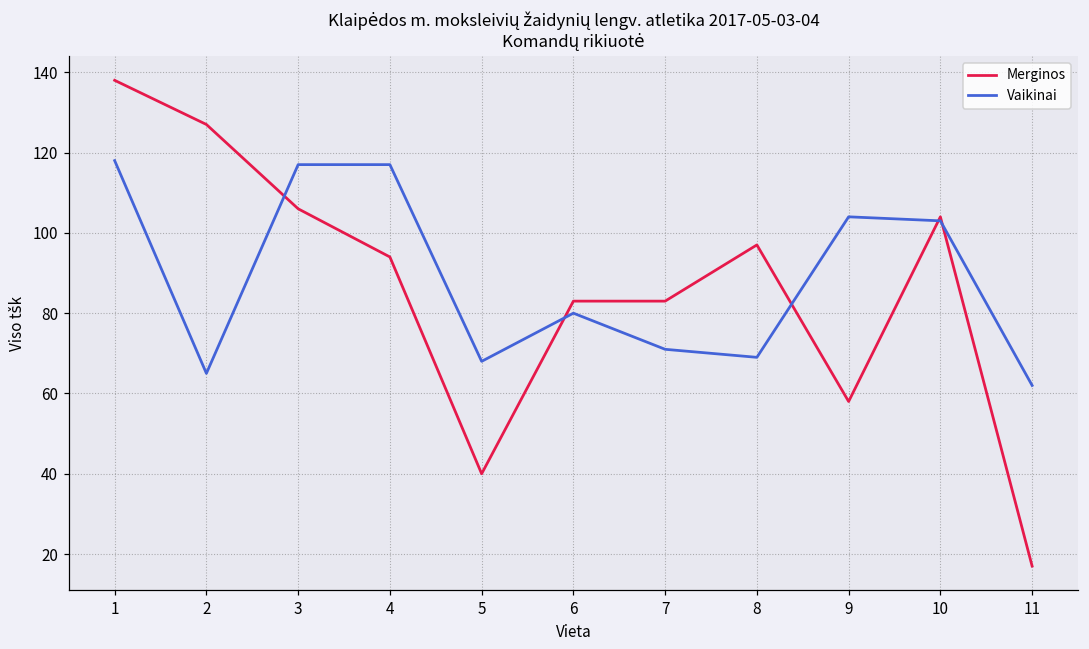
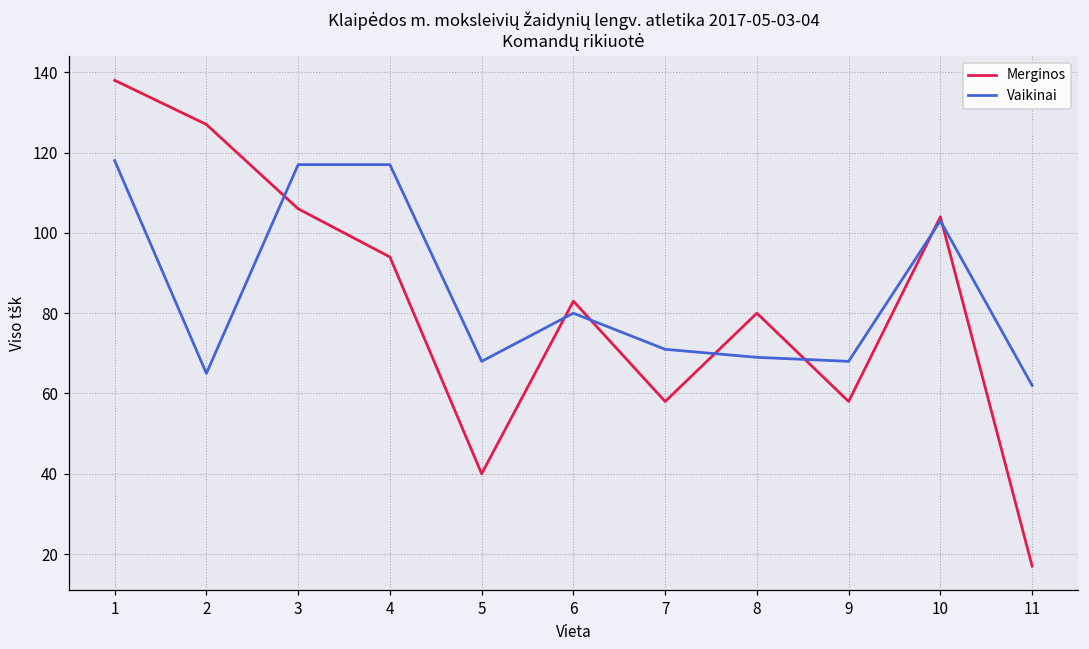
Merginos, 7: 83 -> 58
Merginos, 8: 97 -> 80
Vaikinai, 9: 104 -> 68
